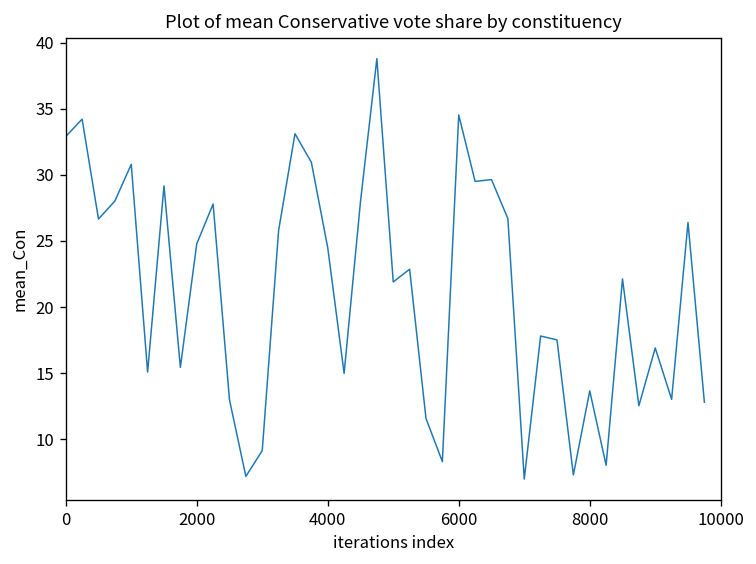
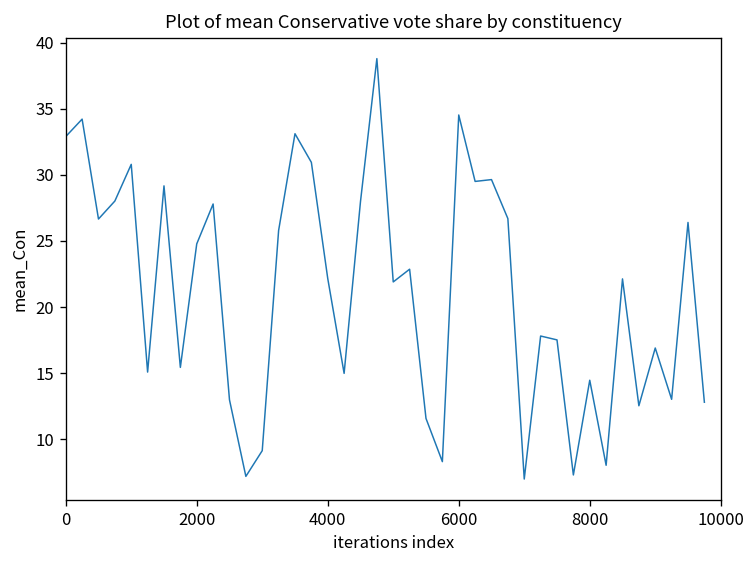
4000: 24.5 -> 22.2
8000: 13.7 -> 14.5
